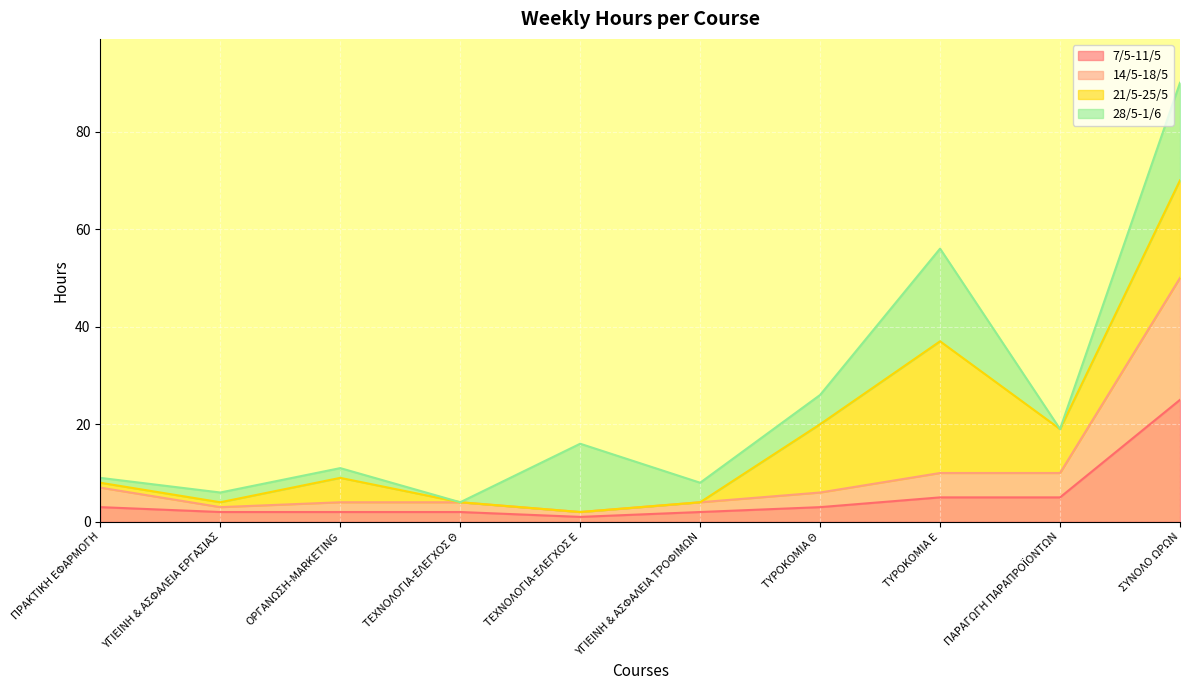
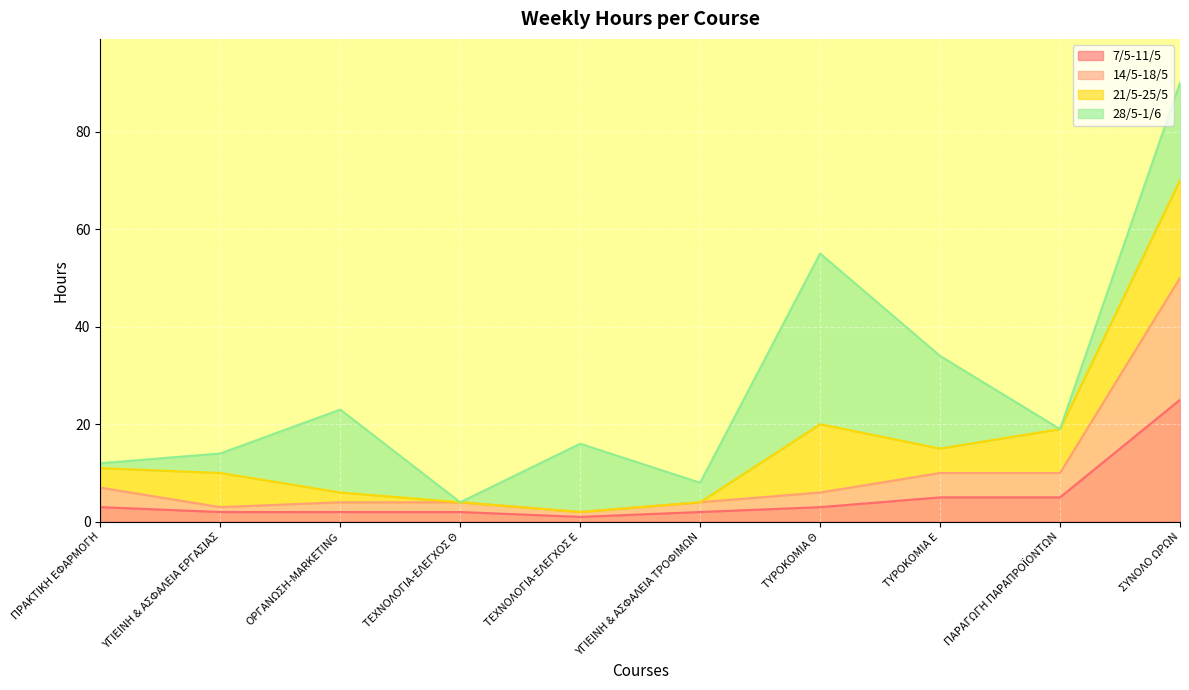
21/5-25/5, ΠΡΑΚΤΙΚΗ ΕΦΑΡΜΟΓΗ: 1 -> 4
21/5-25/5, ΥΓΙΕΙΝΗ & ΑΣΦΑΛΕΙΑ ΕΡΓΑΣΙΑΣ: 1 -> 7
28/5-1/6, ΥΓΙΕΙΝΗ & ΑΣΦΑΛΕΙΑ ΕΡΓΑΣΙΑΣ: 2 -> 4
21/5-25/5, ΟΡΓΑΝΩΣΗ-MARKETING: 5 -> 2
28/5-1/6, ΟΡΓΑΝΩΣΗ-MARKETING: 2 -> 17
28/5-1/6, ΤΥΡΟΚΟΜΙΑ Θ: 6 -> 35
21/5-25/5, ΤΥΡΟΚΟΜΙΑ Ε: 27 -> 5
